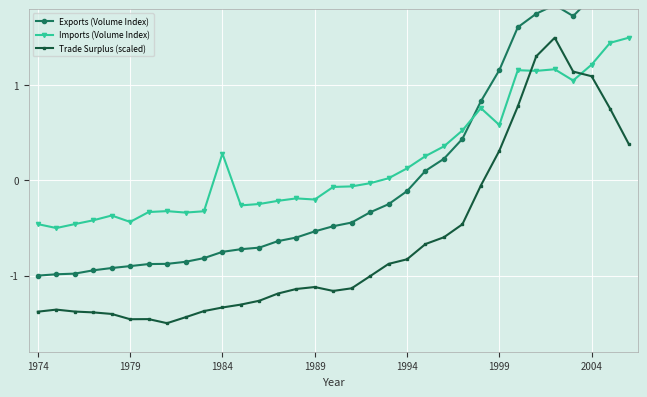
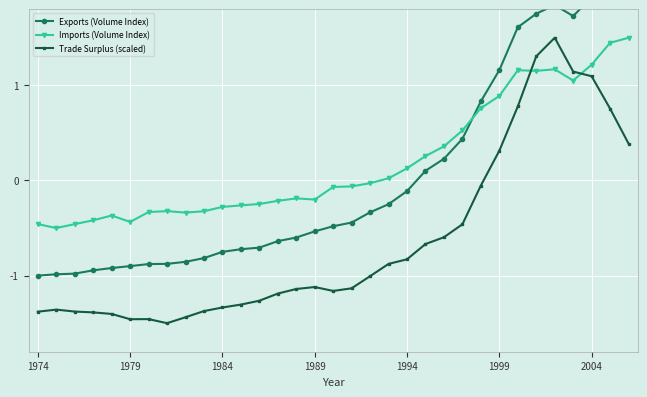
Imports (Volume Index), 1984: 0.3 -> -0.3
Imports (Volume Index), 1999: 0.6 -> 0.9
